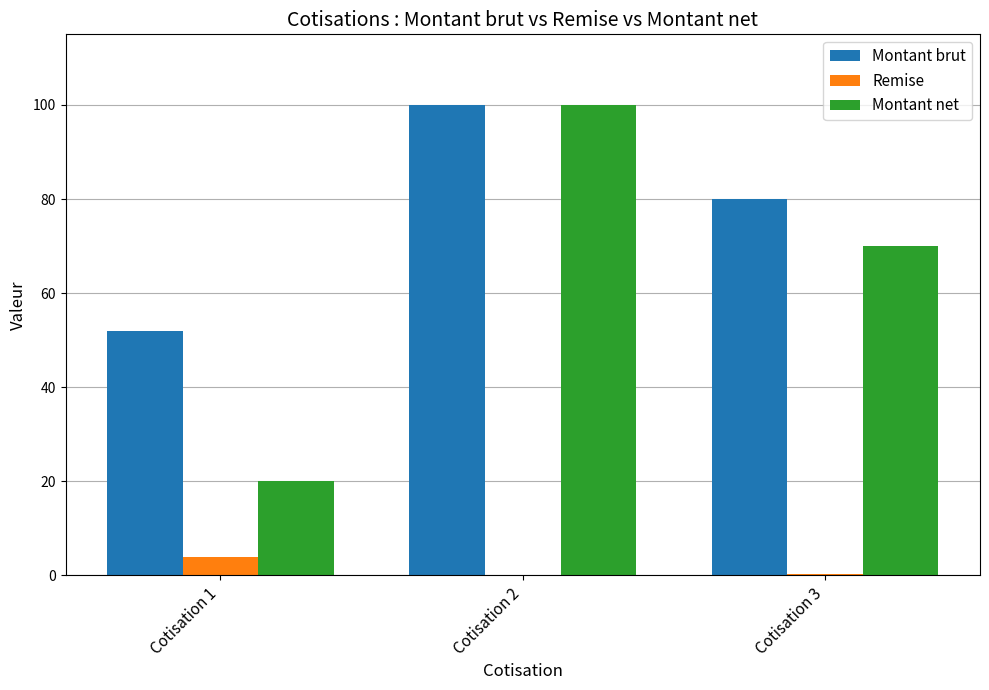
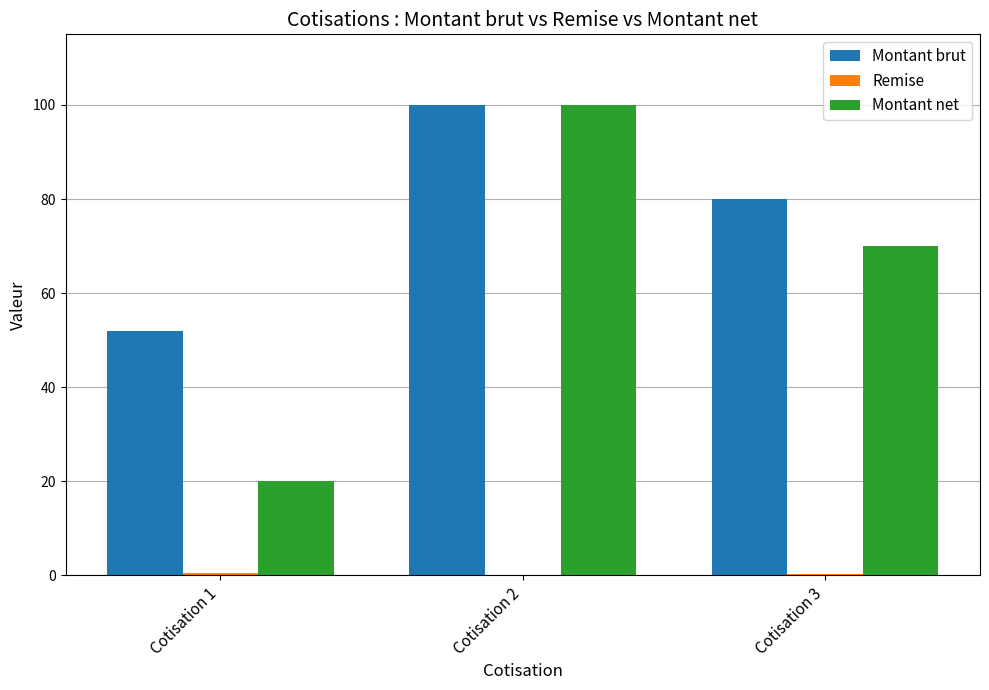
Remise, Cotisation 1: 4 -> 1
